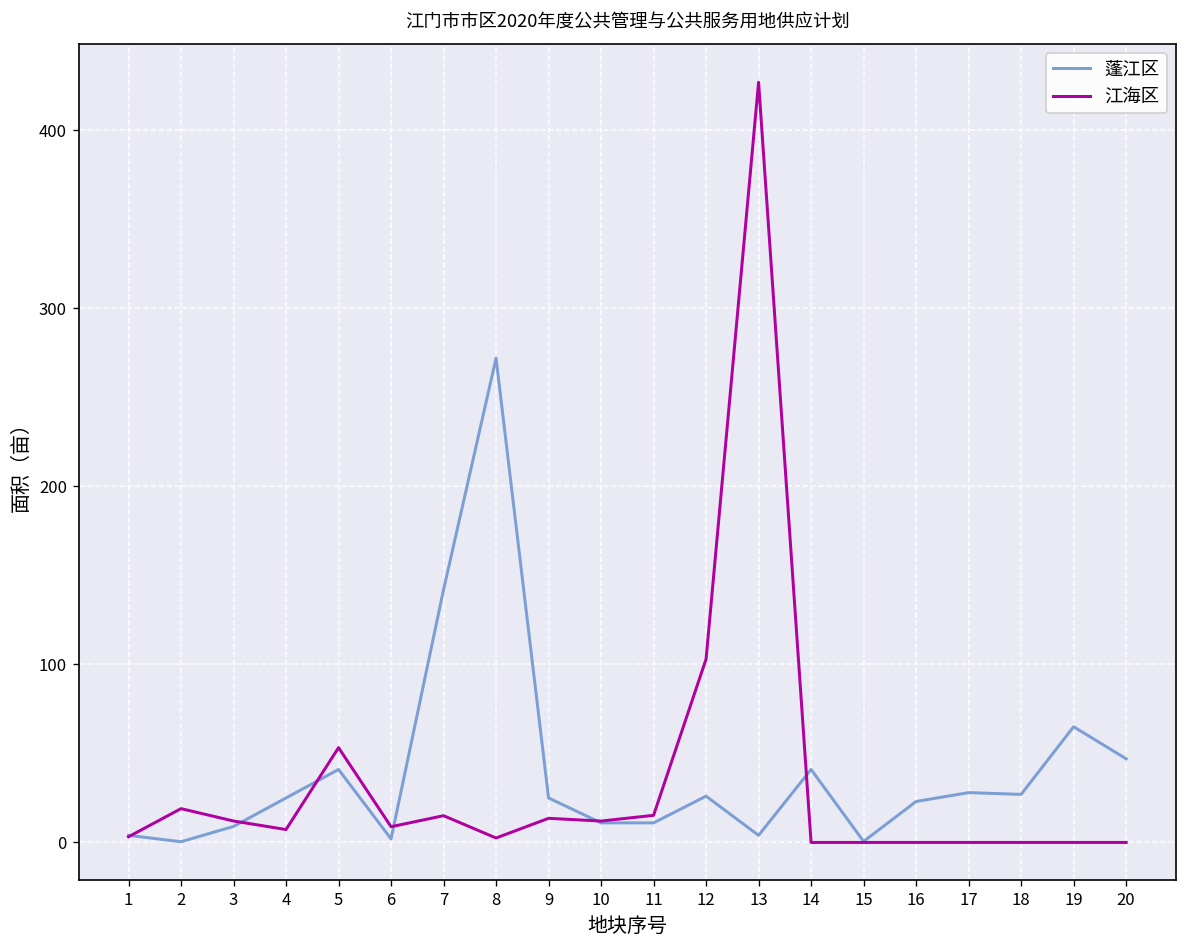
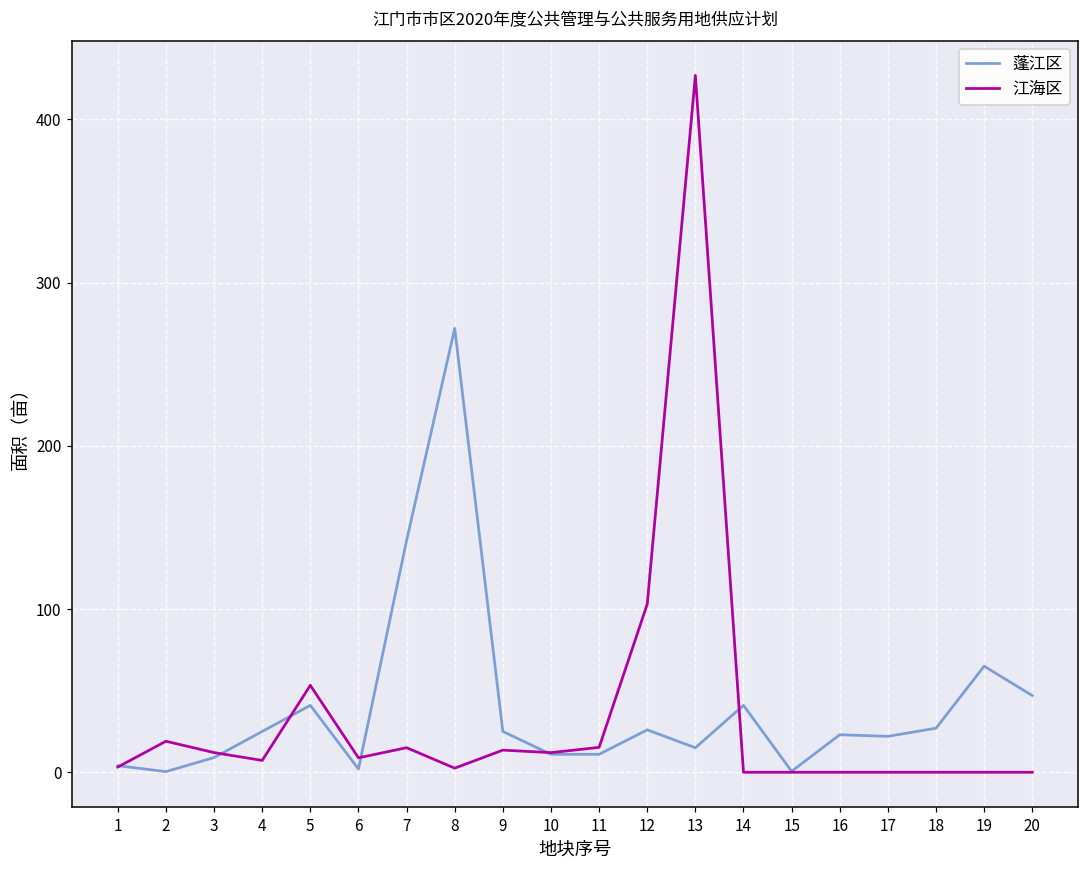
蓬江区, 13: 4 -> 15
蓬江区, 17: 28 -> 22
